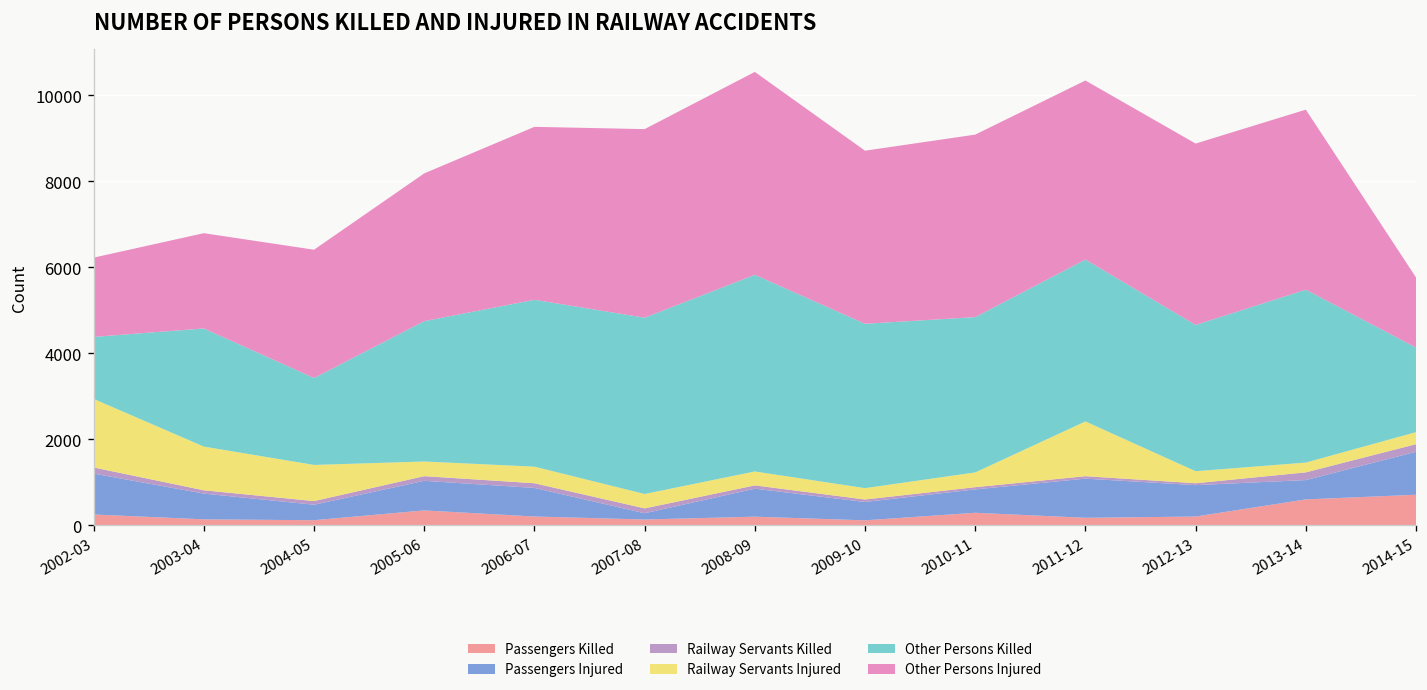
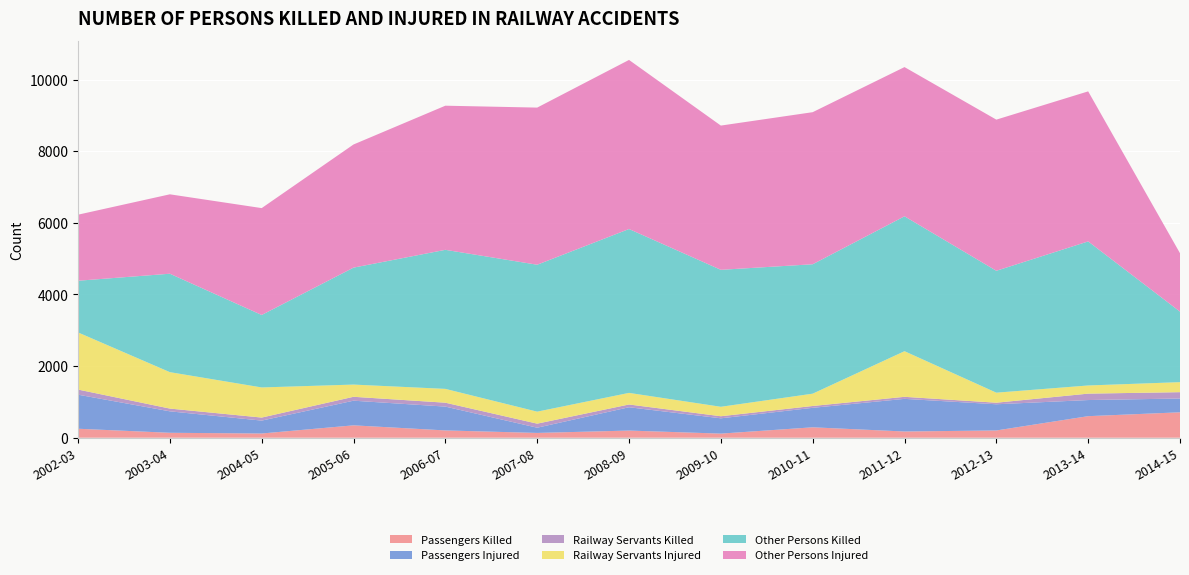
Passengers Injured, 2014-15: 1000 -> 400
